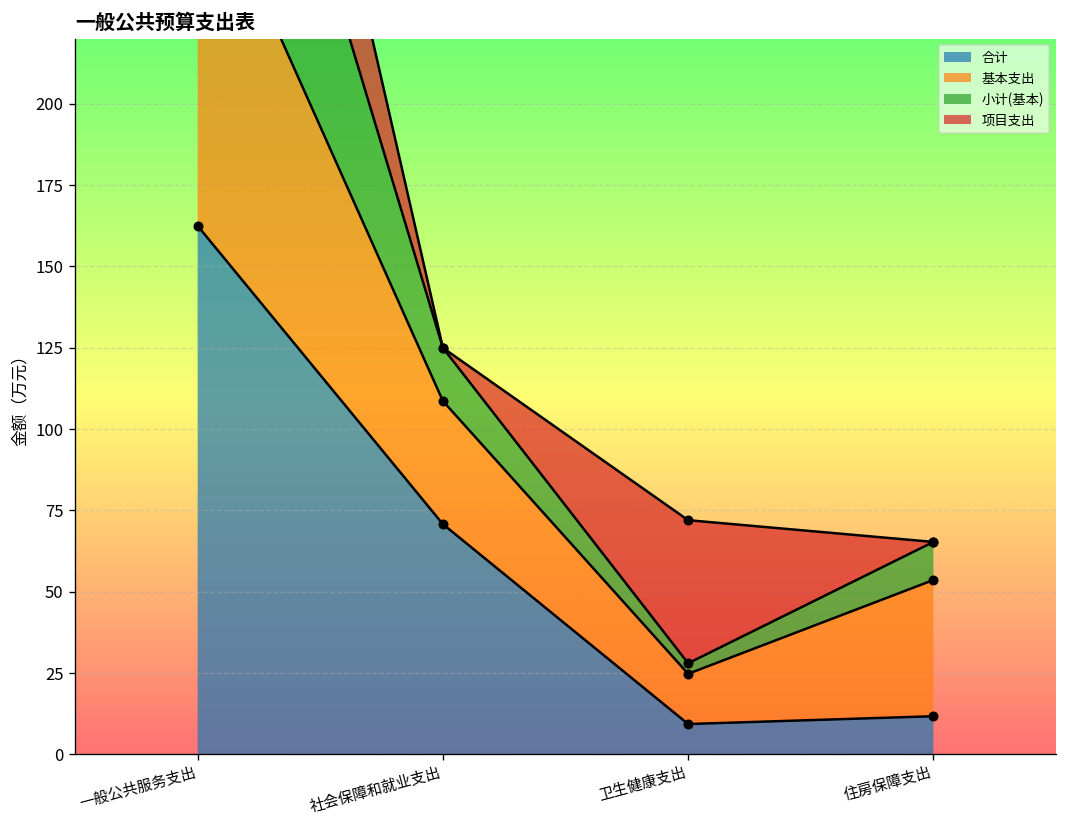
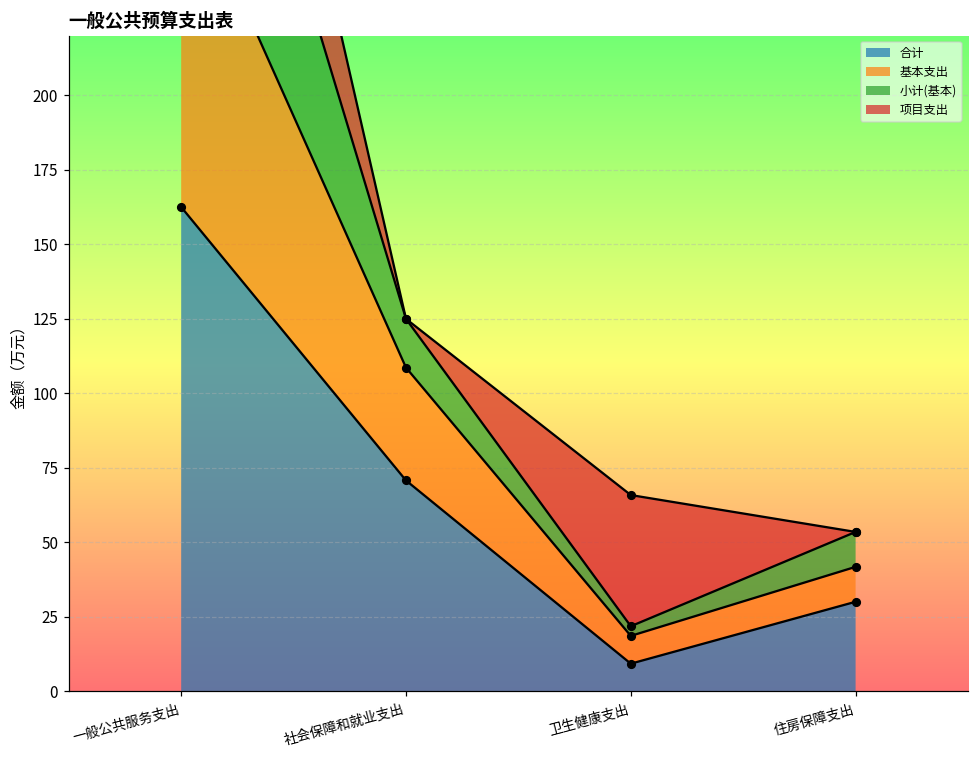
基本支出, 卫生健康支出: 15 -> 9
合计, 住房保障支出: 12 -> 30
基本支出, 住房保障支出: 42 -> 12
